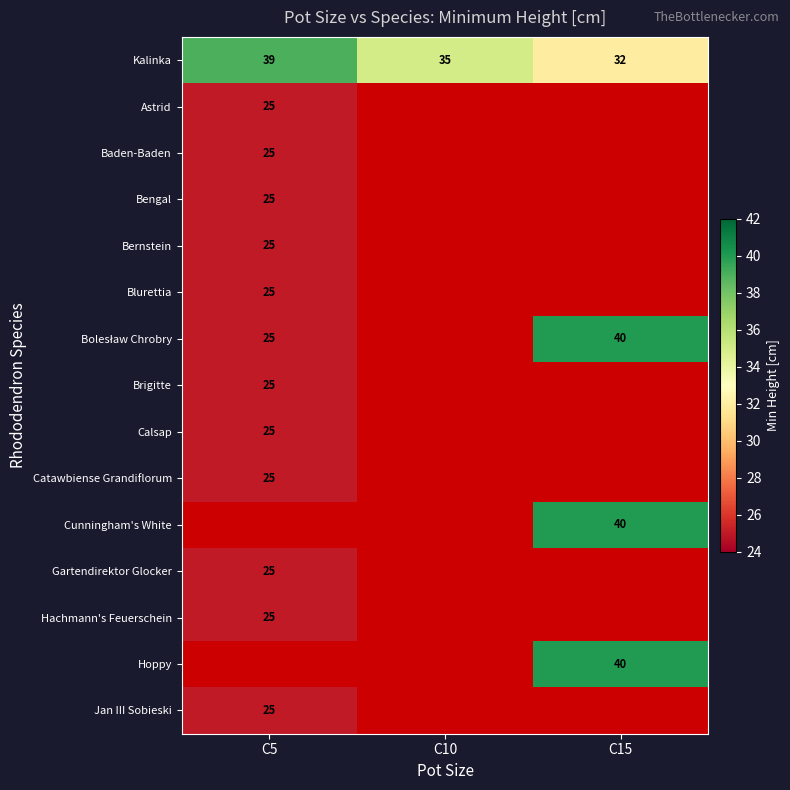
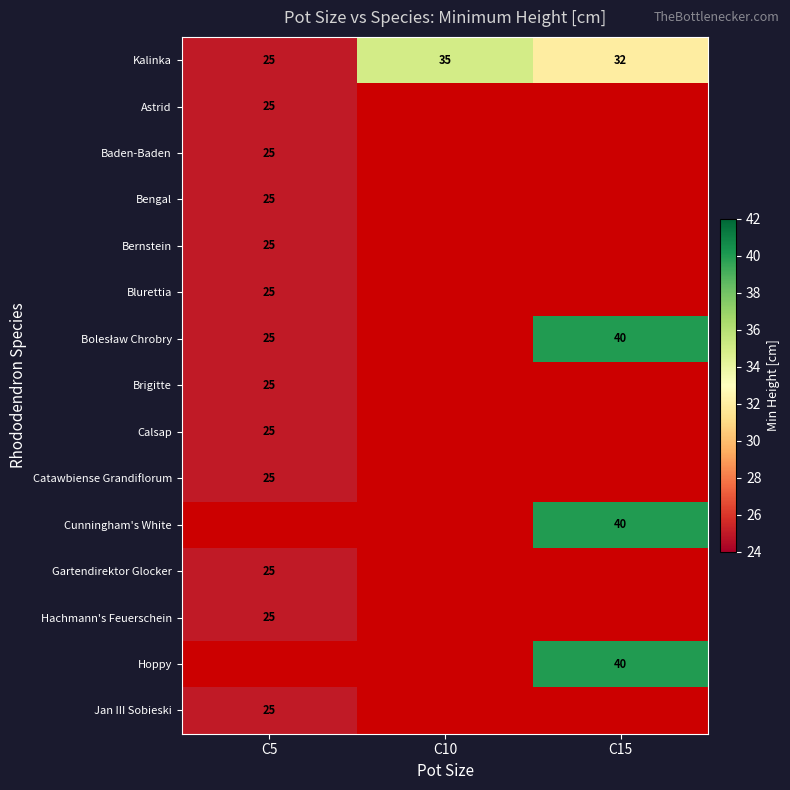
Kalinka, C5: 39 -> 25
